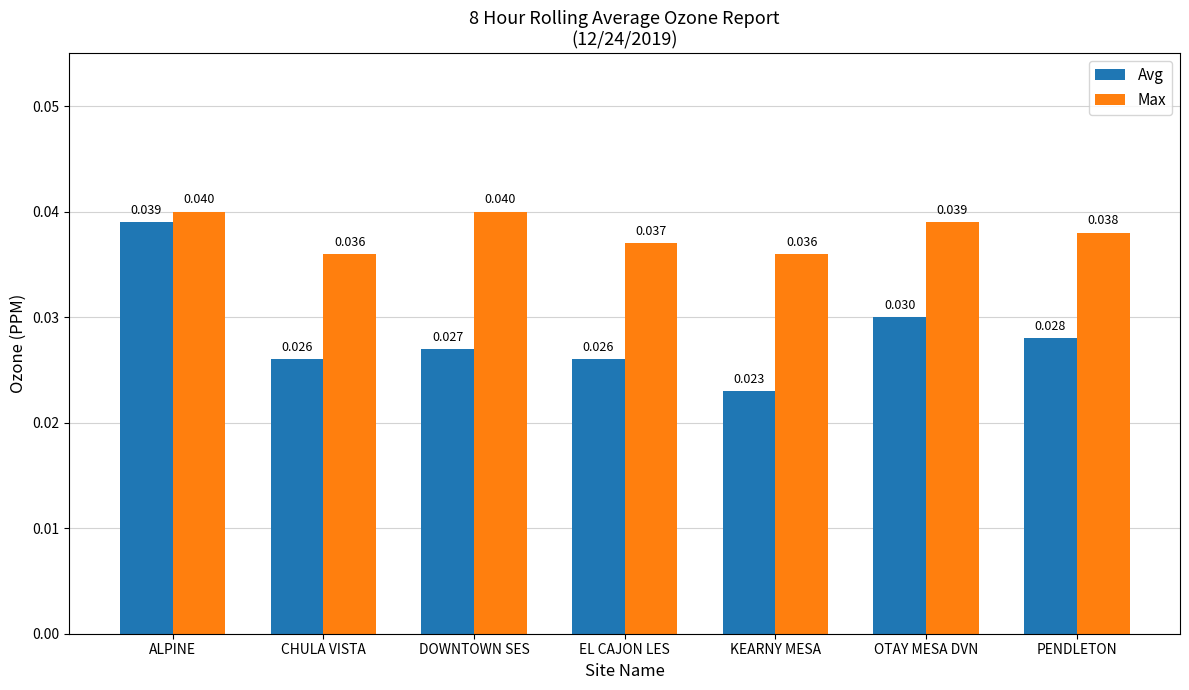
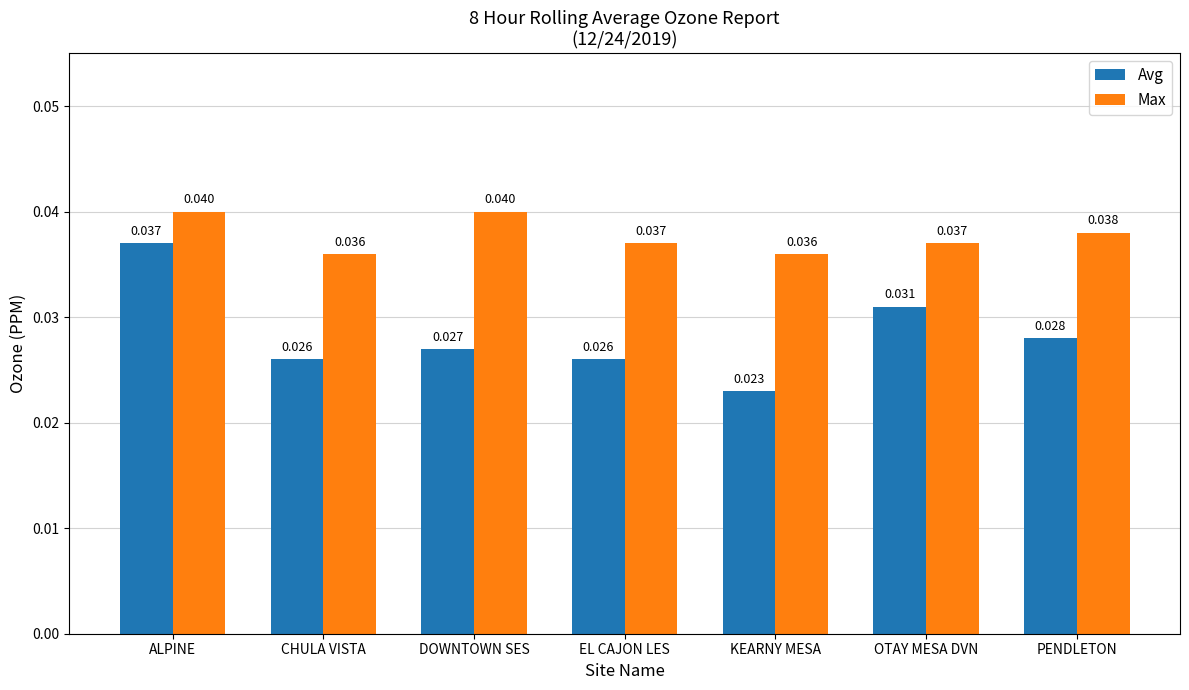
Avg, ALPINE: 0.039 -> 0.037
Avg, OTAY MESA DVN: 0.030 -> 0.031
Max, OTAY MESA DVN: 0.039 -> 0.037
